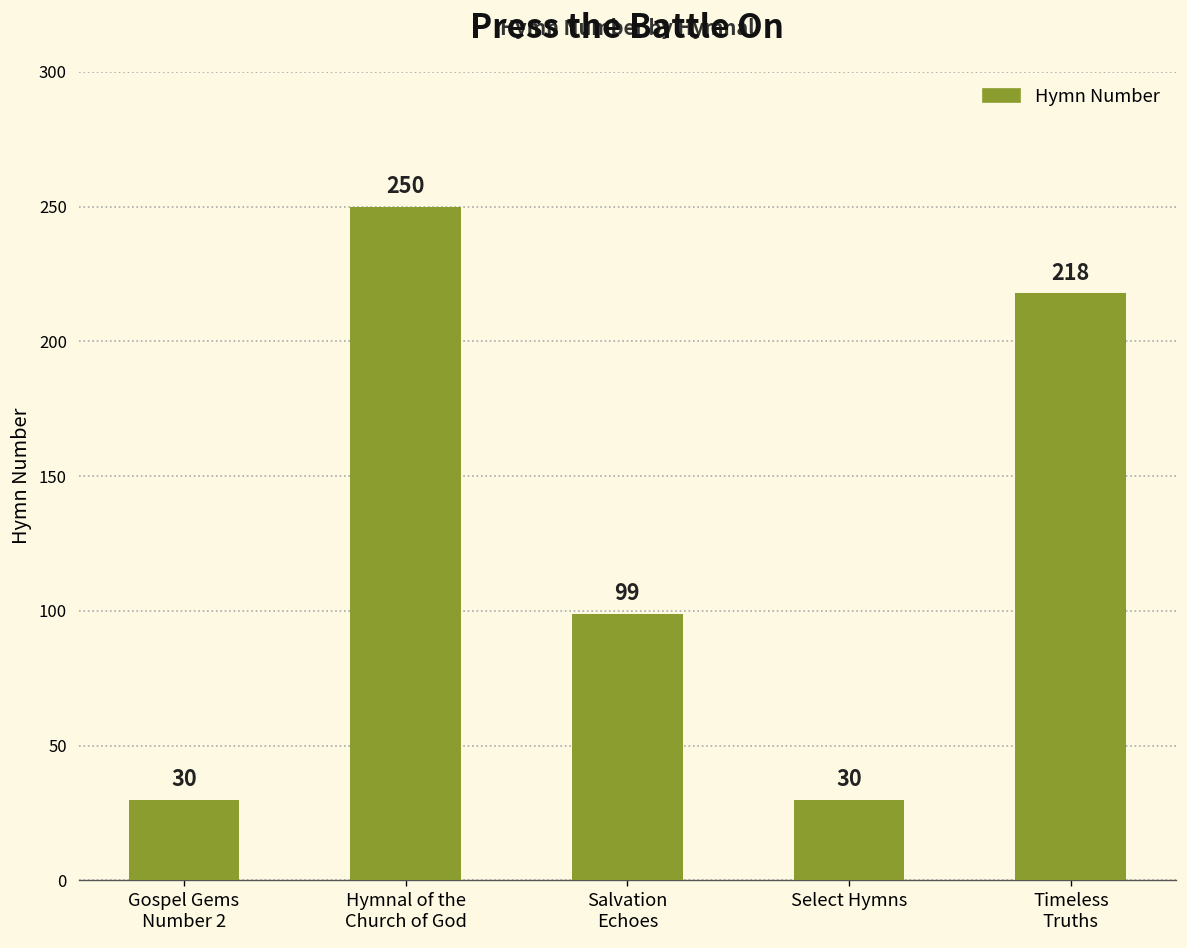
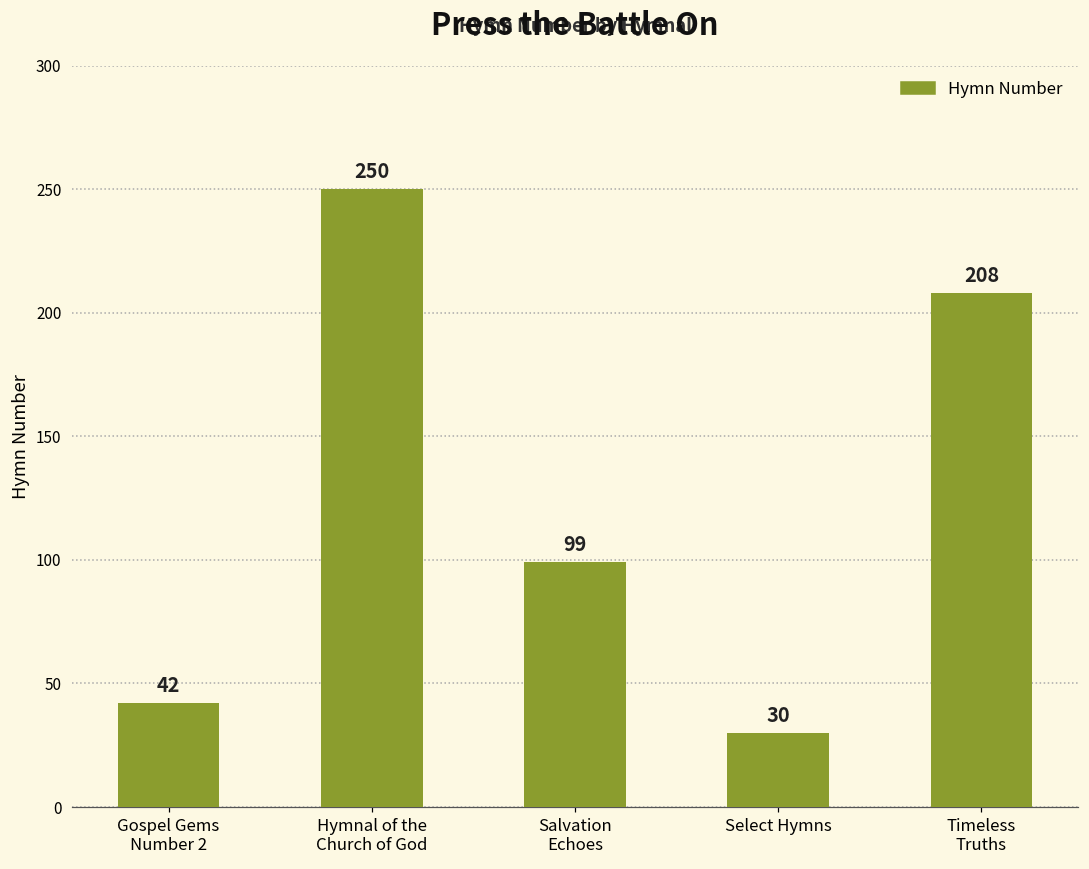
Gospel Gems Number 2: 30 -> 42
Timeless Truths: 218 -> 208
